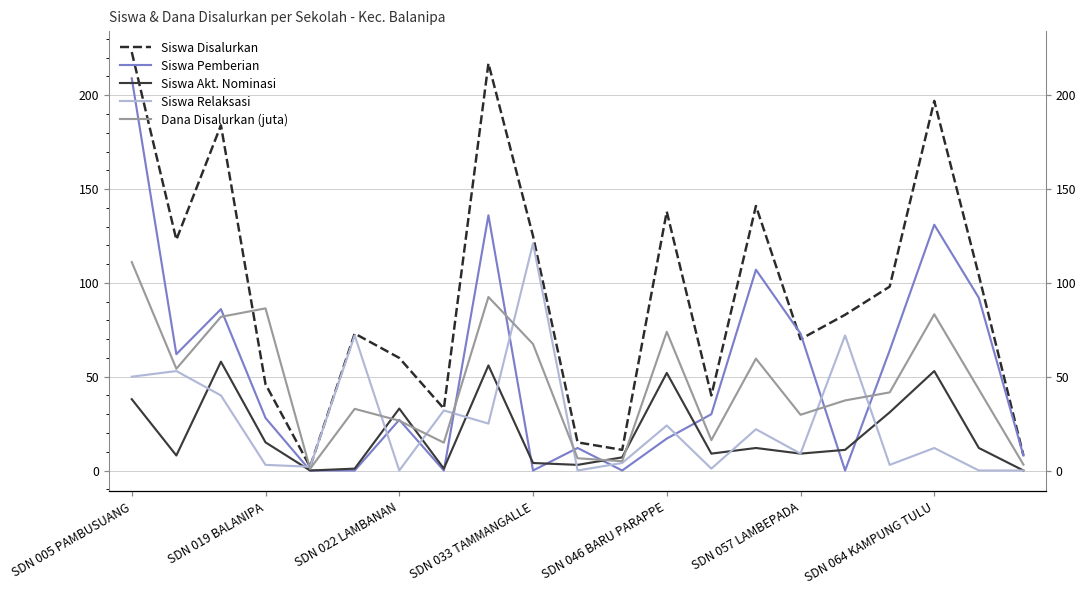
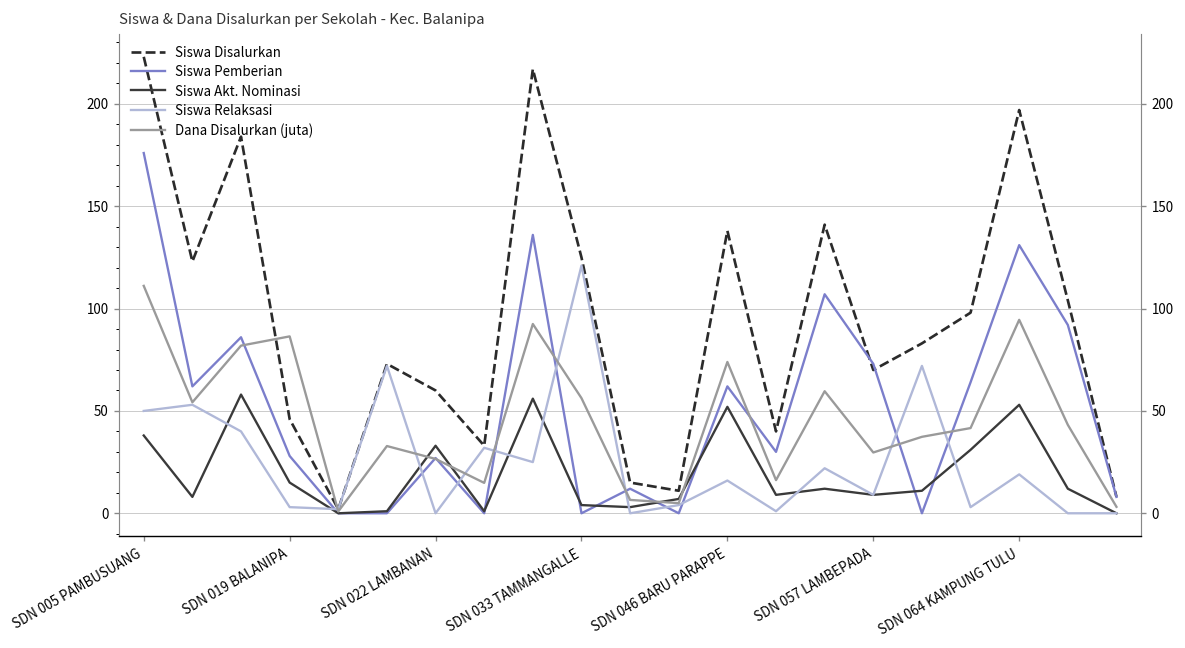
Siswa Pemberian, SDN 005 PAMBUSUANG: 209 -> 176
Dana Disalurkan (juta), SDN 033 TAMMANGALLE: 67 -> 56
Siswa Pemberian, SDN 046 BARU PARAPPE: 17 -> 62
Siswa Relaksasi, SDN 046 BARU PARAPPE: 24 -> 16
Siswa Relaksasi, SDN 064 KAMPUNG TULU: 12 -> 19
Dana Disalurkan (juta), SDN 064 KAMPUNG TULU: 83 -> 95
